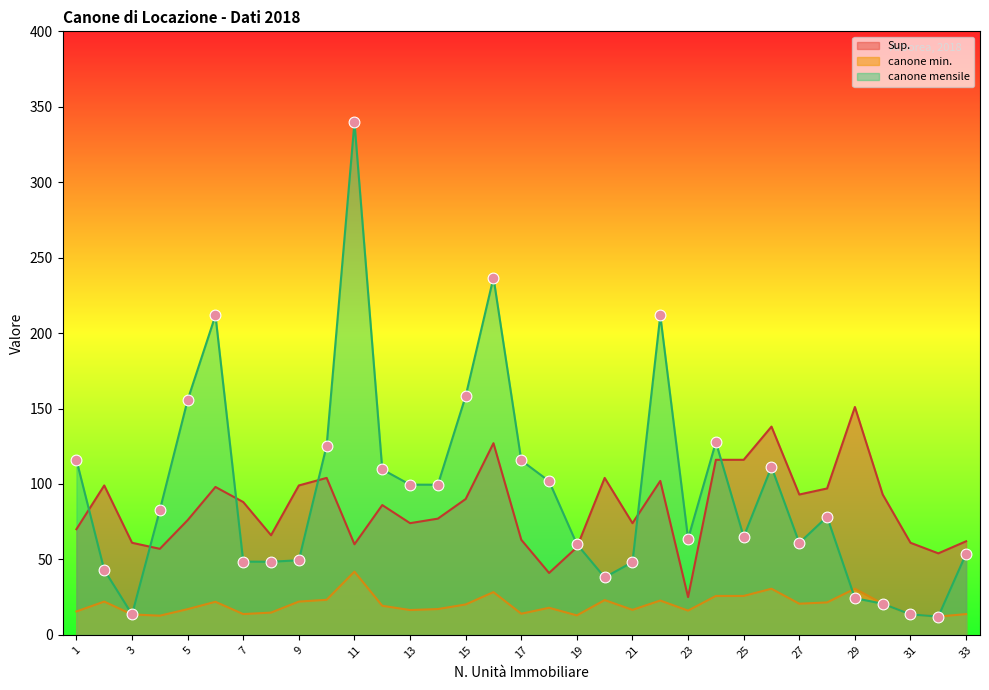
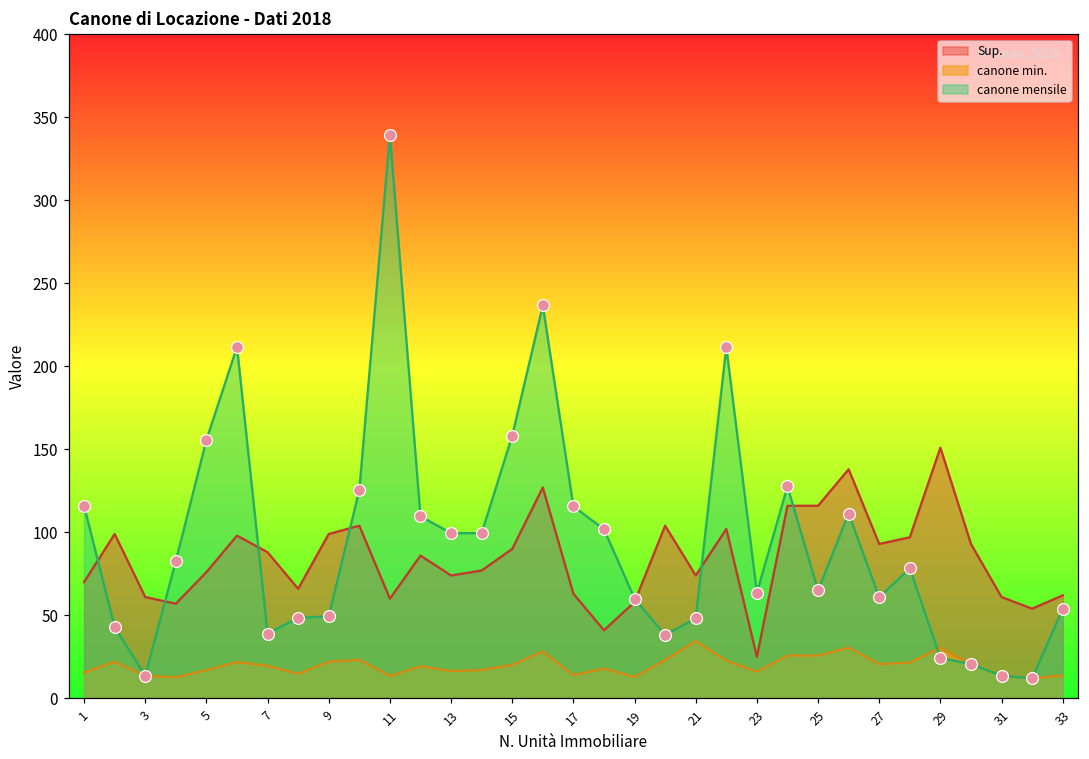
canone min., 7: 14 -> 20
canone mensile, 7: 49 -> 39
canone min., 11: 42 -> 13
canone min., 21: 17 -> 34
